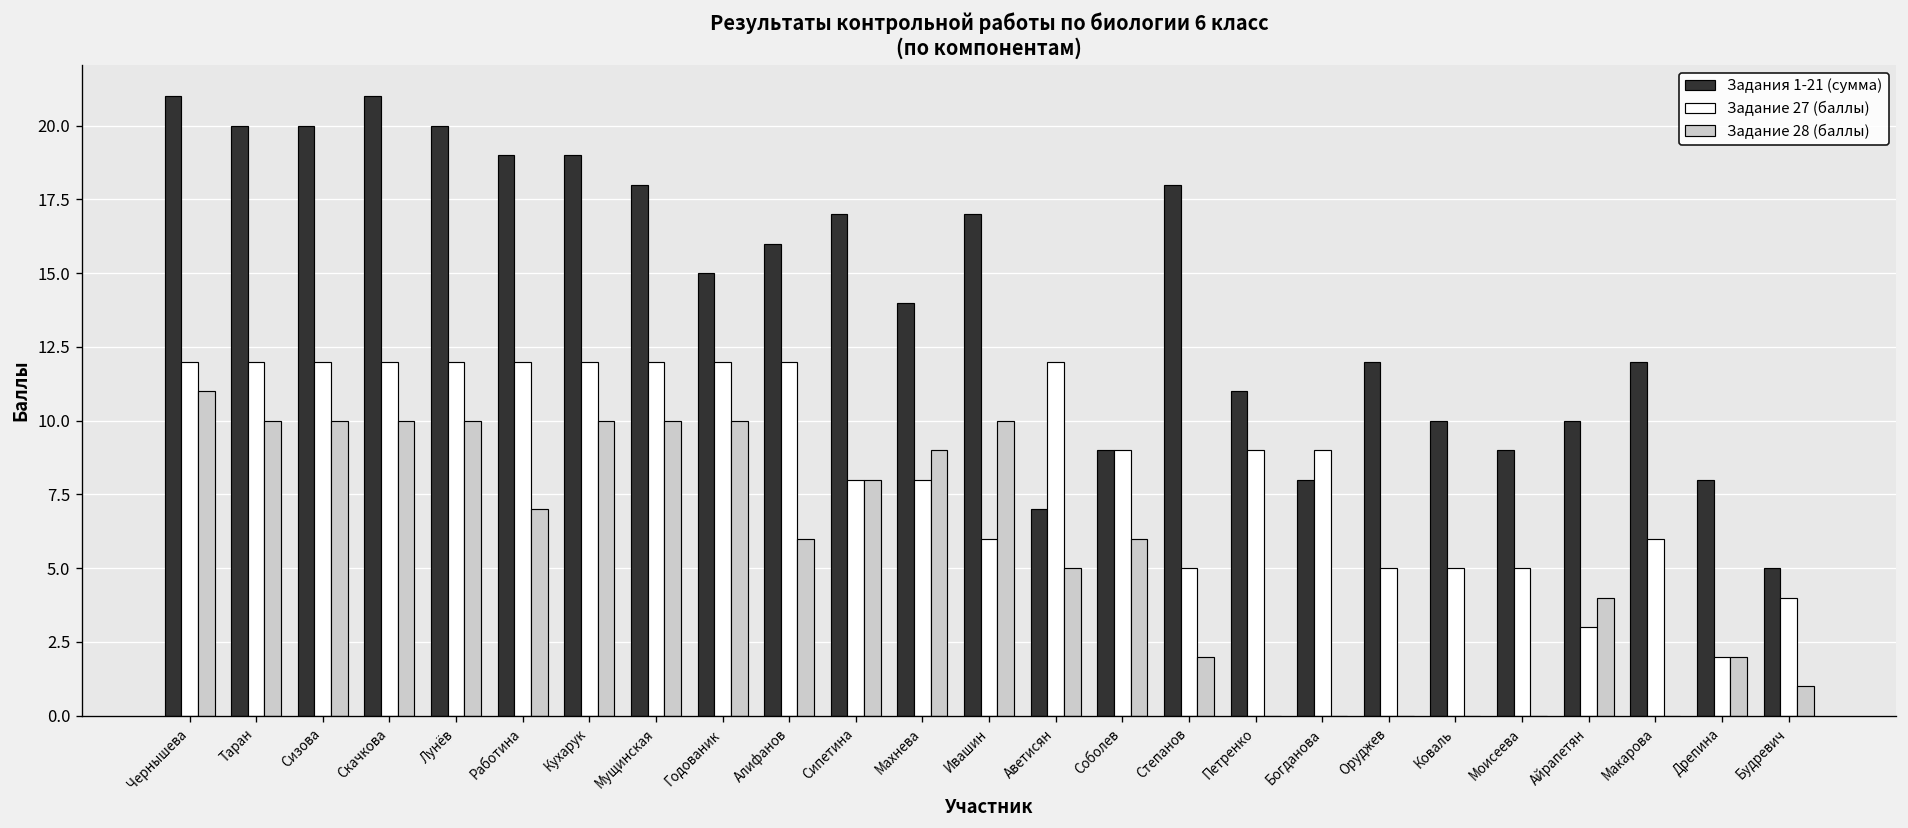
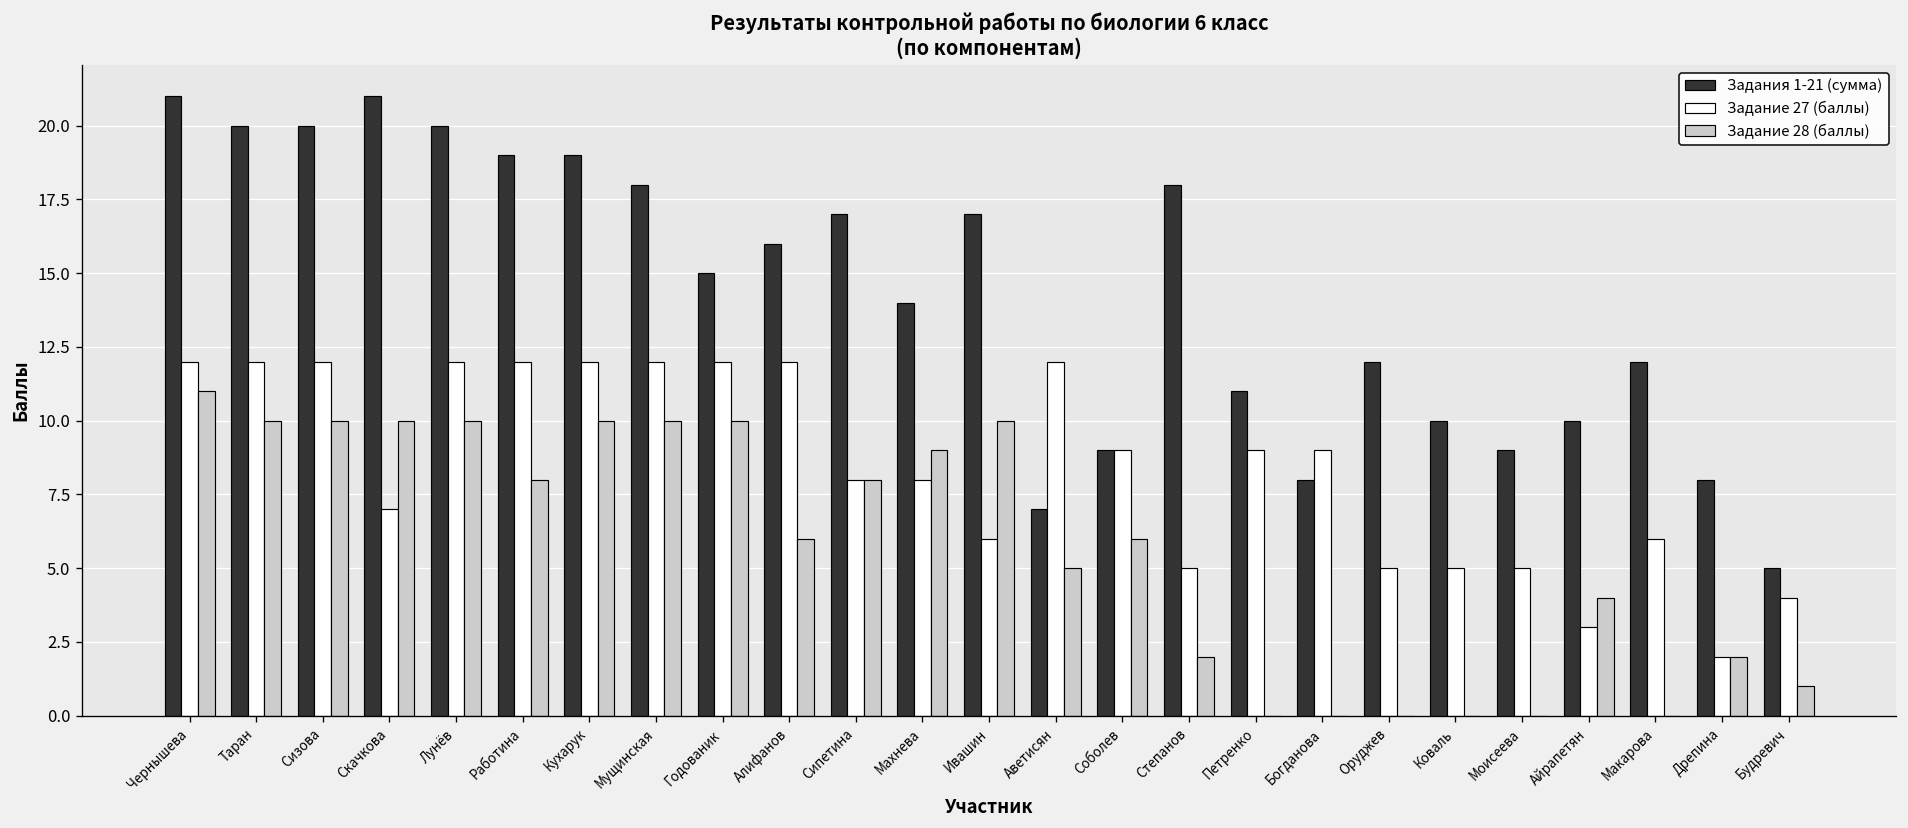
Задание 27 (баллы), Скачкова: 12 -> 7
Задание 28 (баллы), Работина: 7 -> 8
